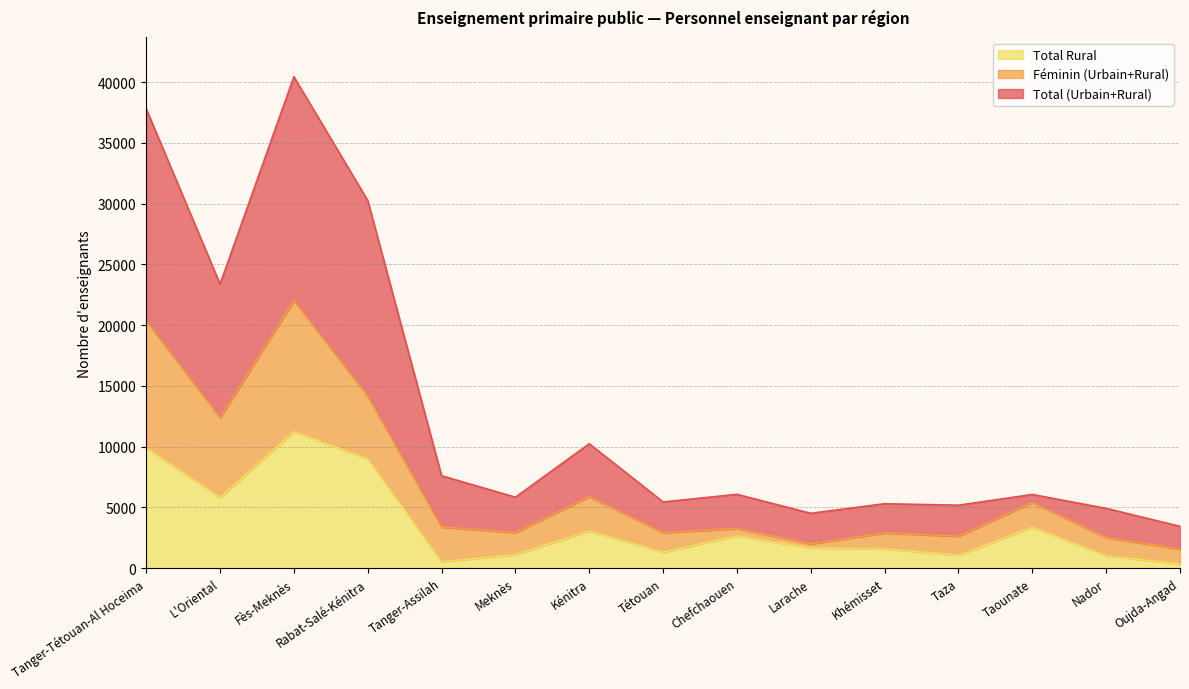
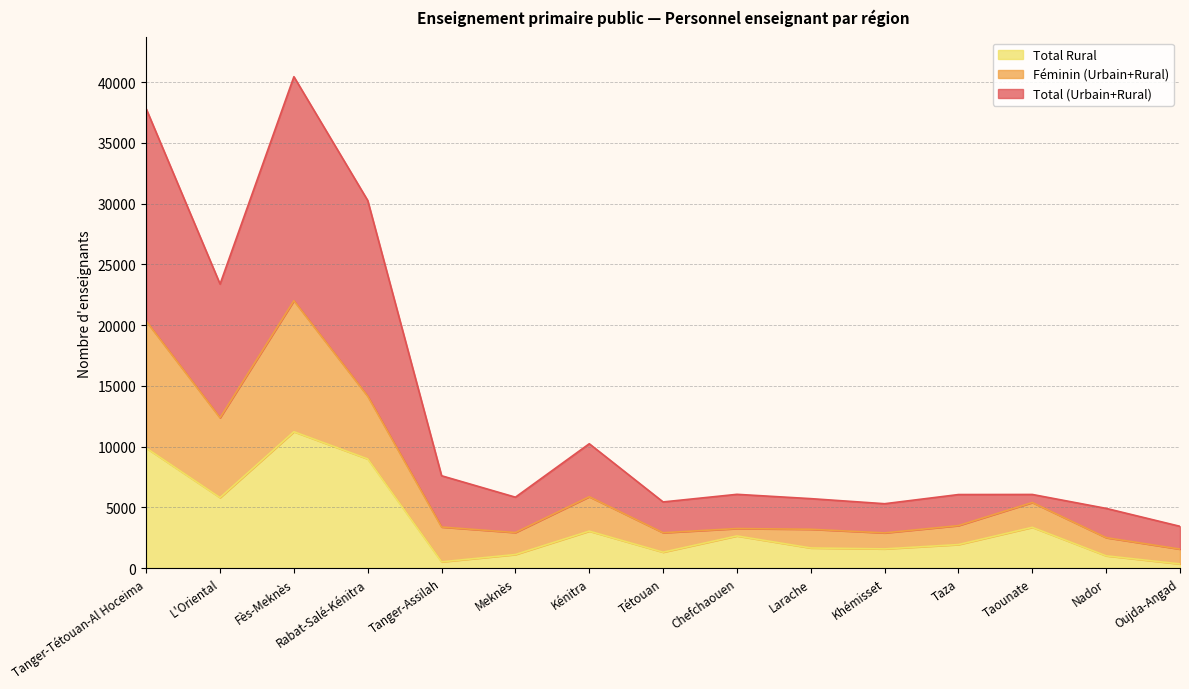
Féminin (Urbain+Rural), Larache: 300 -> 1500
Total Rural, Taza: 1100 -> 1900
